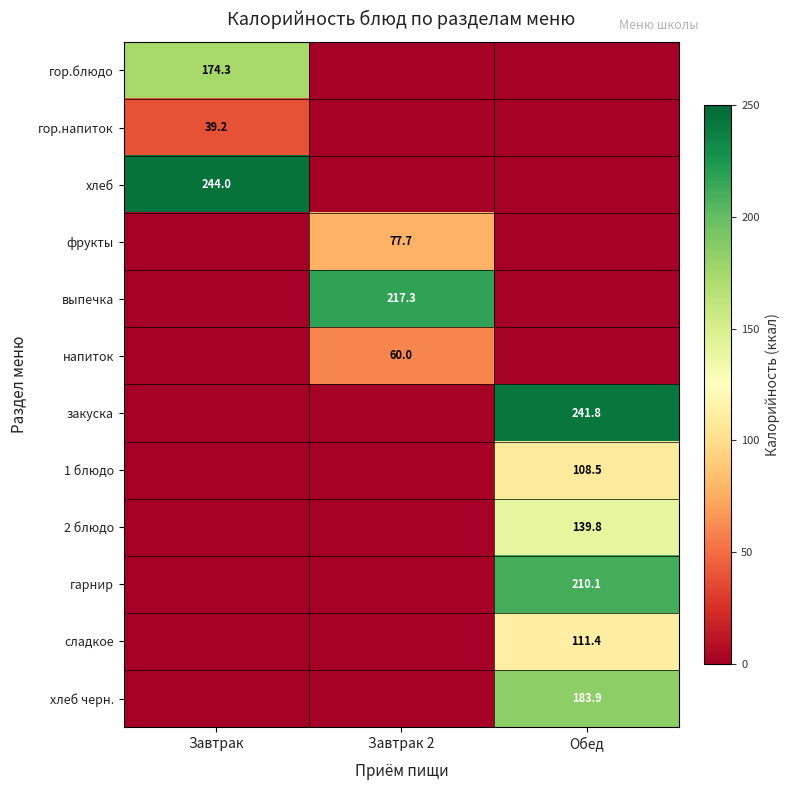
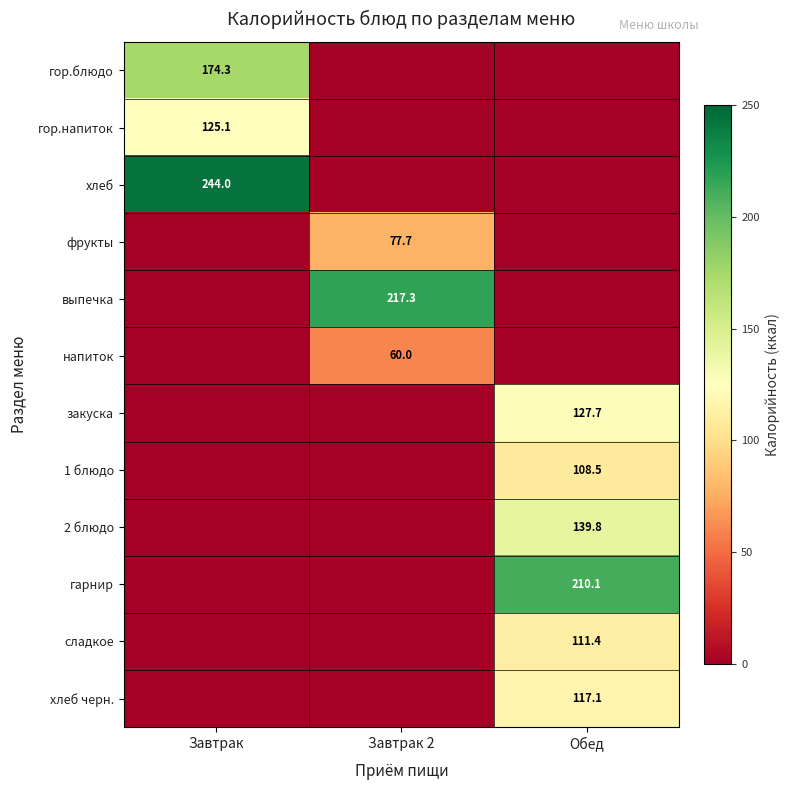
гор.напиток, Завтрак: 39.2 -> 125.1
закуска, Обед: 241.8 -> 127.7
хлеб черн., Обед: 183.9 -> 117.1
